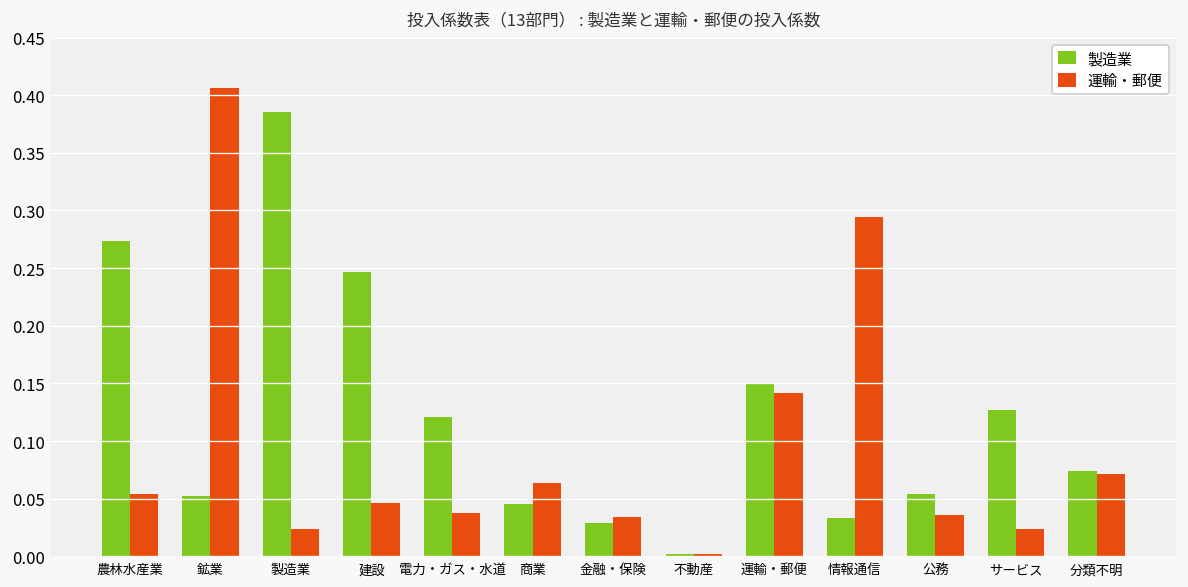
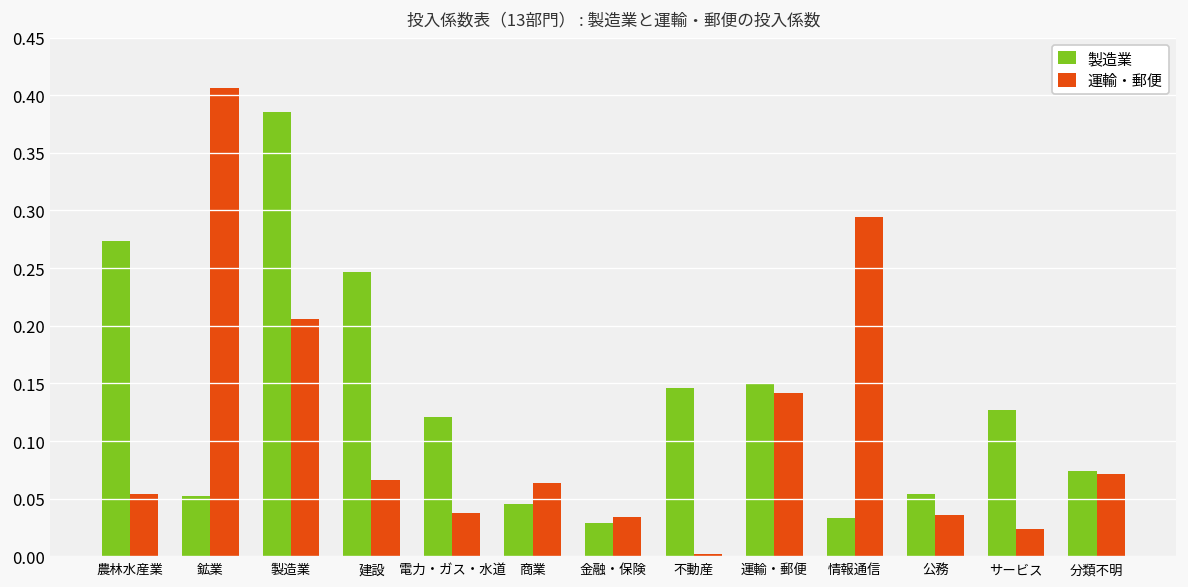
運輸・郵便, 製造業: 0.02 -> 0.21
運輸・郵便, 建設: 0.05 -> 0.07
製造業, 不動産: 0.00 -> 0.15
